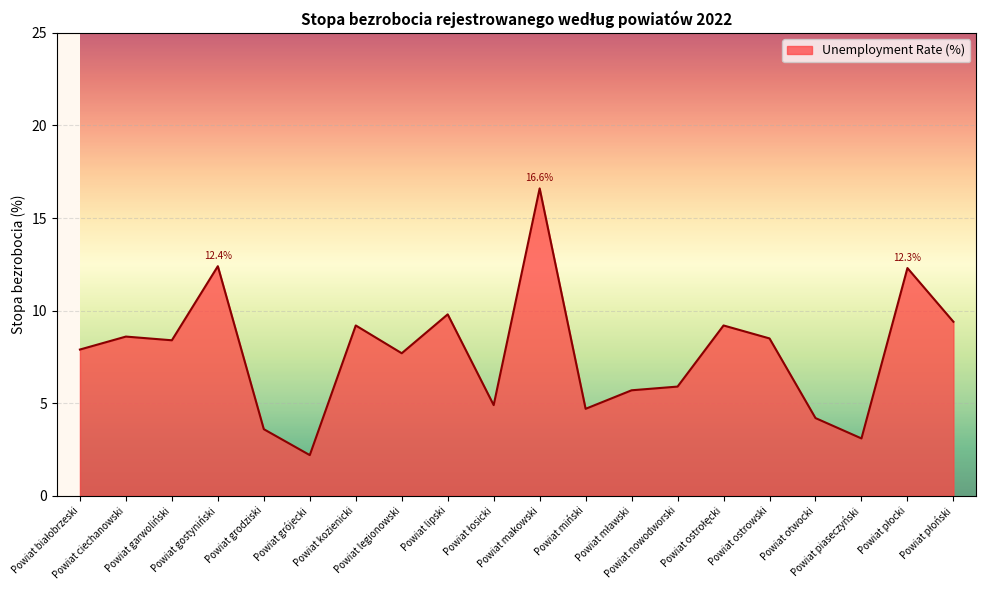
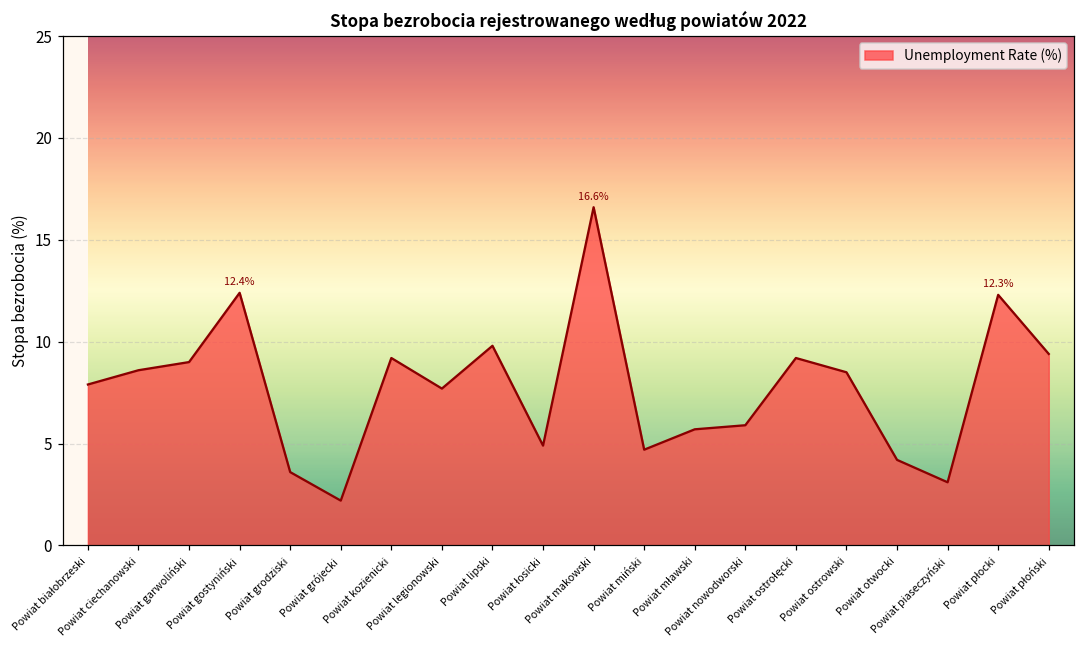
Powiat garwoliński: 8.4 -> 9.0
